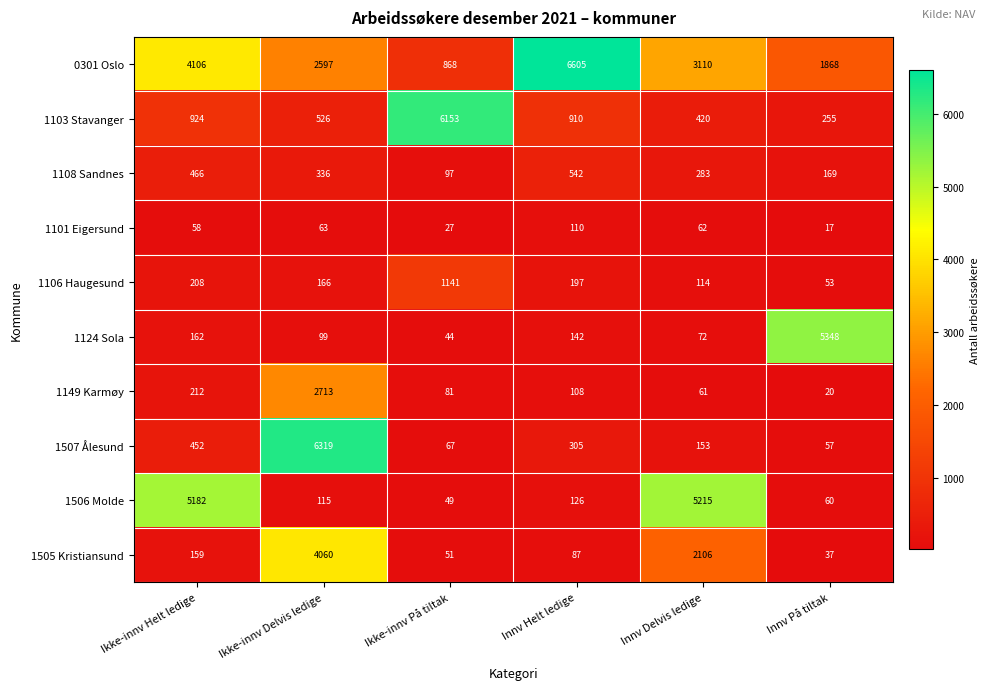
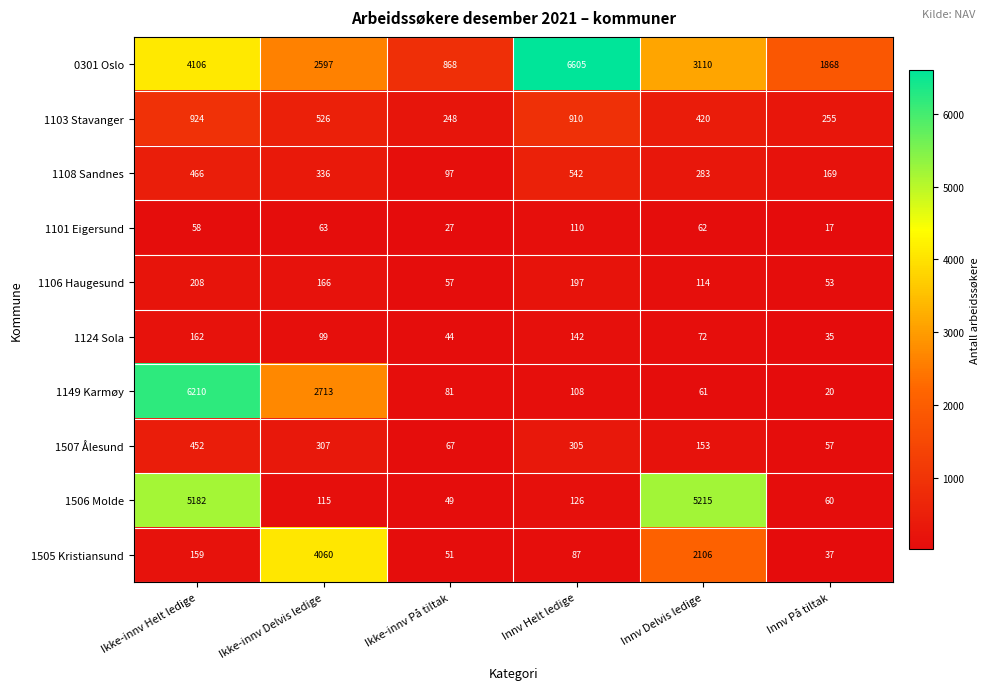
1103 Stavanger, Ikke-innv På tiltak: 6153 -> 248
1106 Haugesund, Ikke-innv På tiltak: 1141 -> 57
1124 Sola, Innv På tiltak: 5348 -> 35
1149 Karmøy, Ikke-innv Helt ledige: 212 -> 6210
1507 Ålesund, Ikke-innv Delvis ledige: 6319 -> 307
